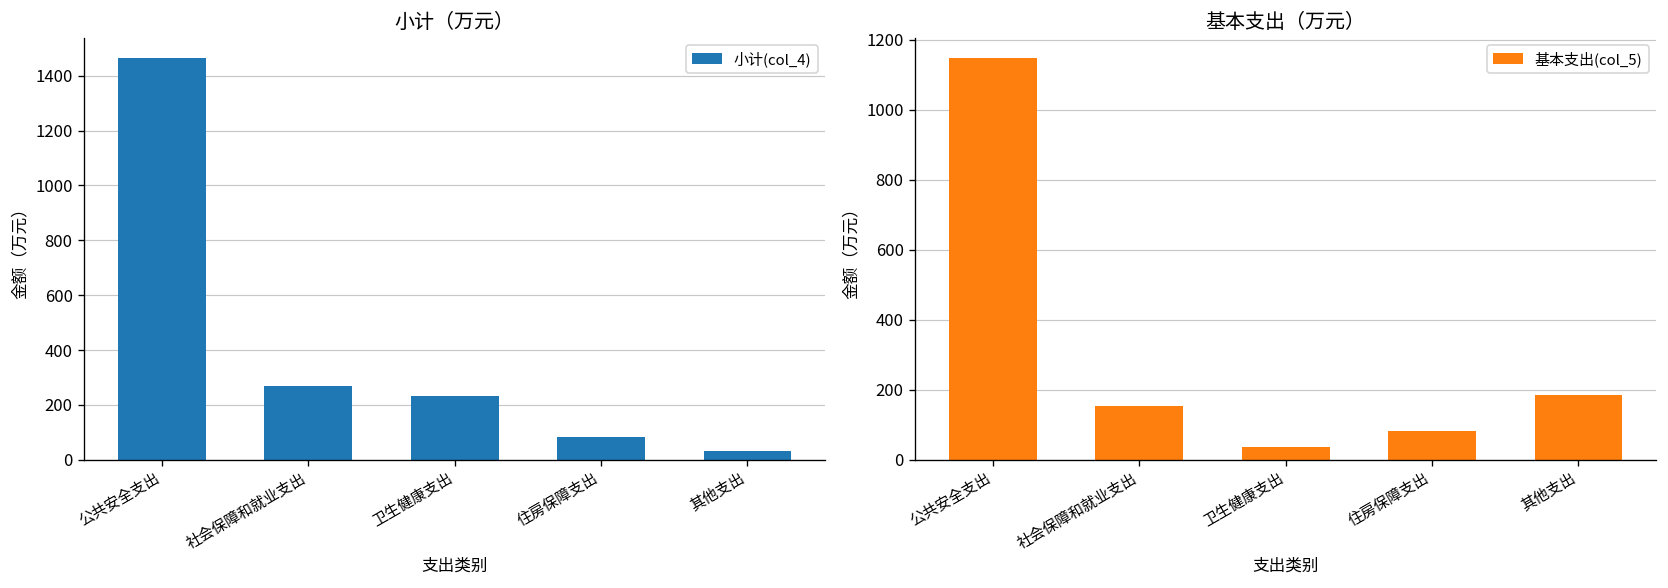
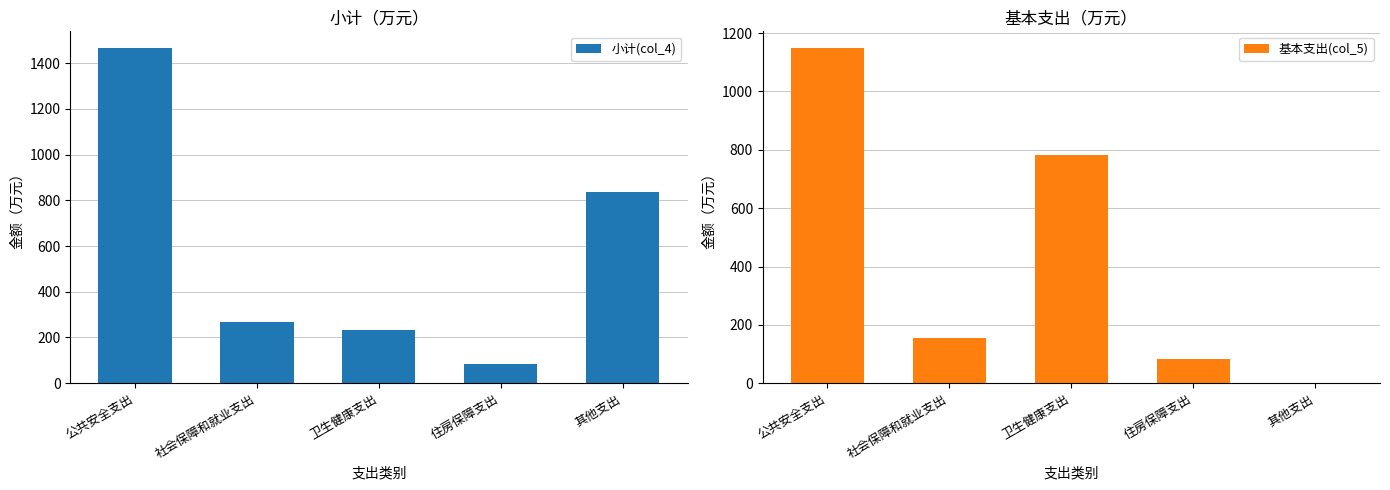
小计（万元）, 其他支出: 30 -> 830
基本支出（万元）, 卫生健康支出: 40 -> 780
基本支出（万元）, 其他支出: 190 -> 0
